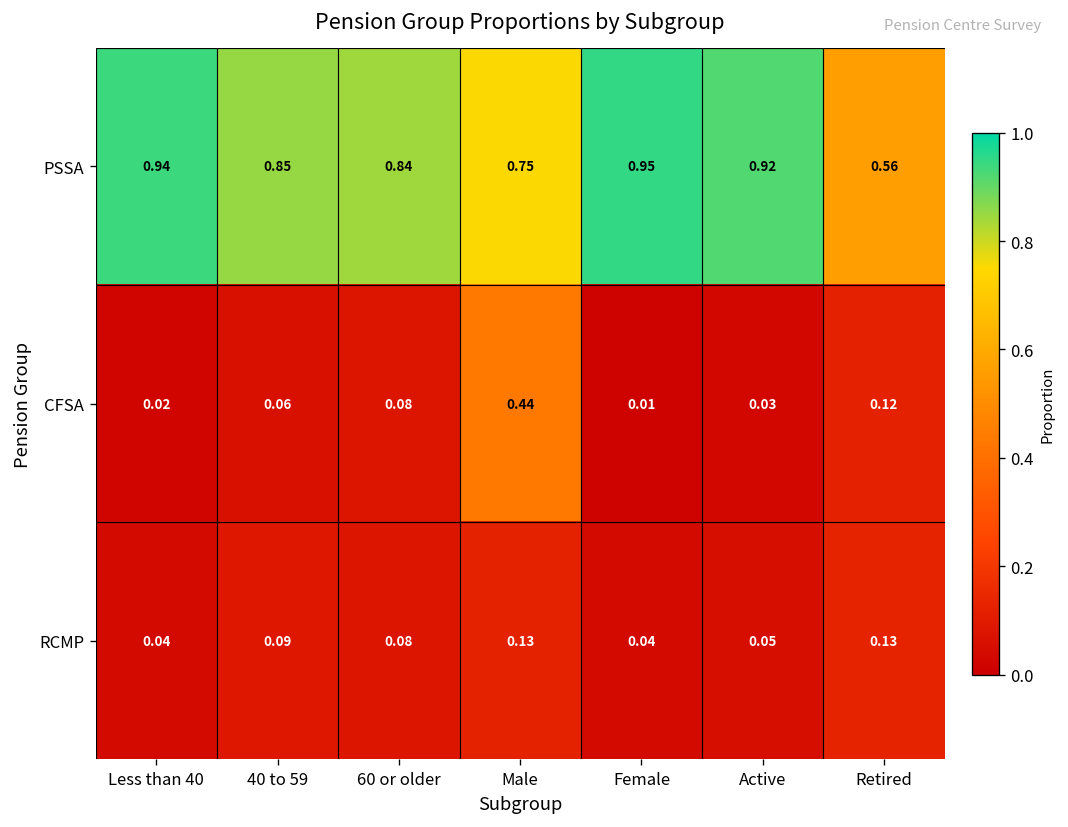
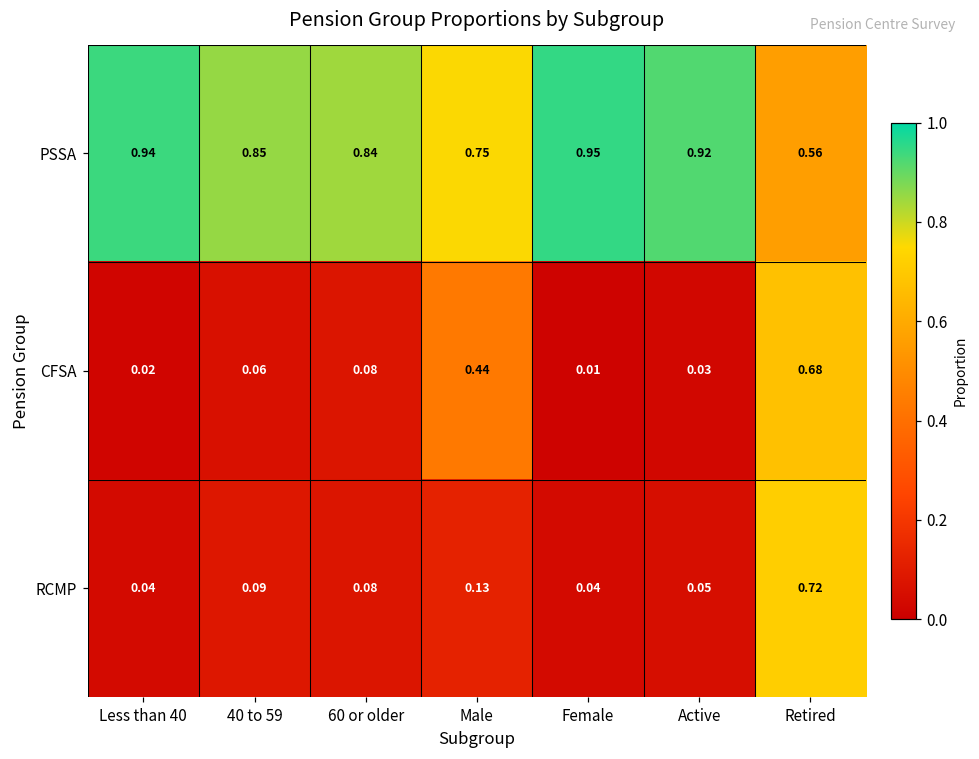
CFSA, Retired: 0.12 -> 0.68
RCMP, Retired: 0.13 -> 0.72
